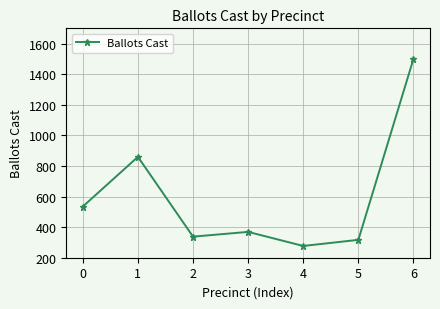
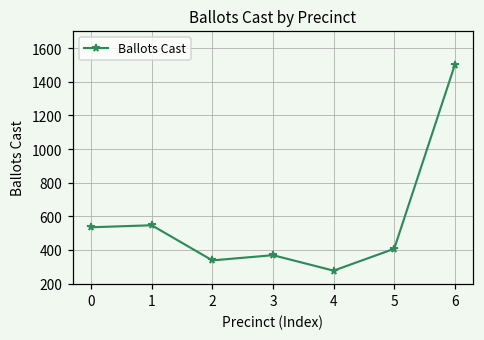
1: 860 -> 550
5: 320 -> 410
